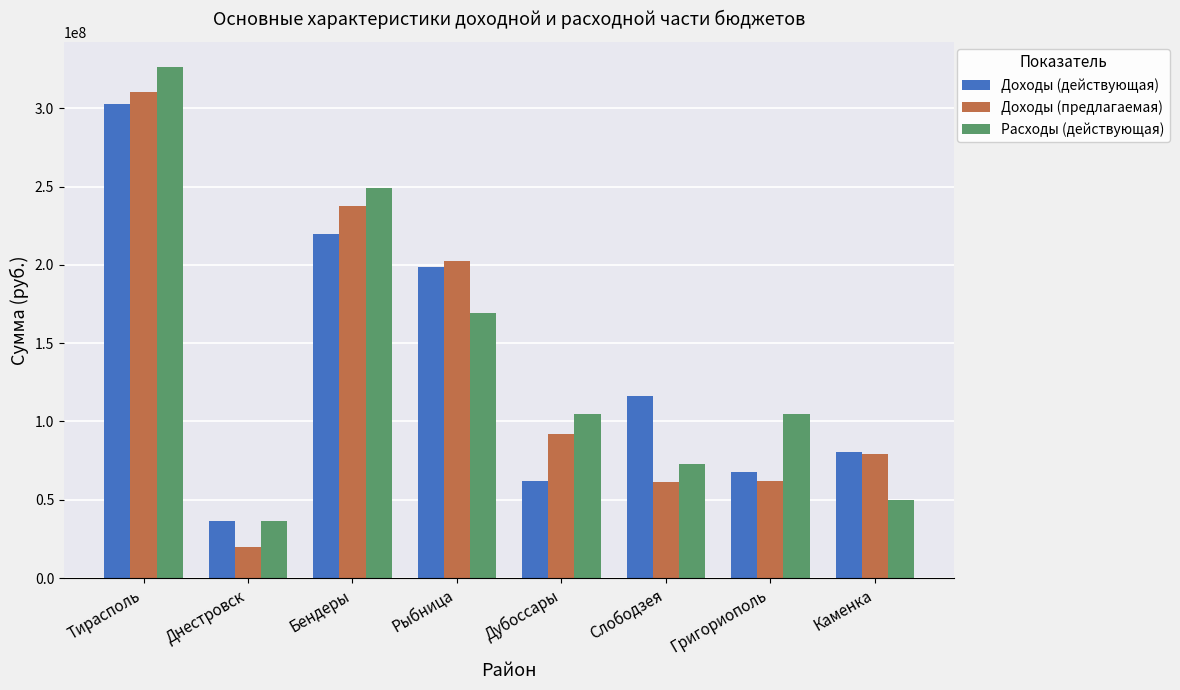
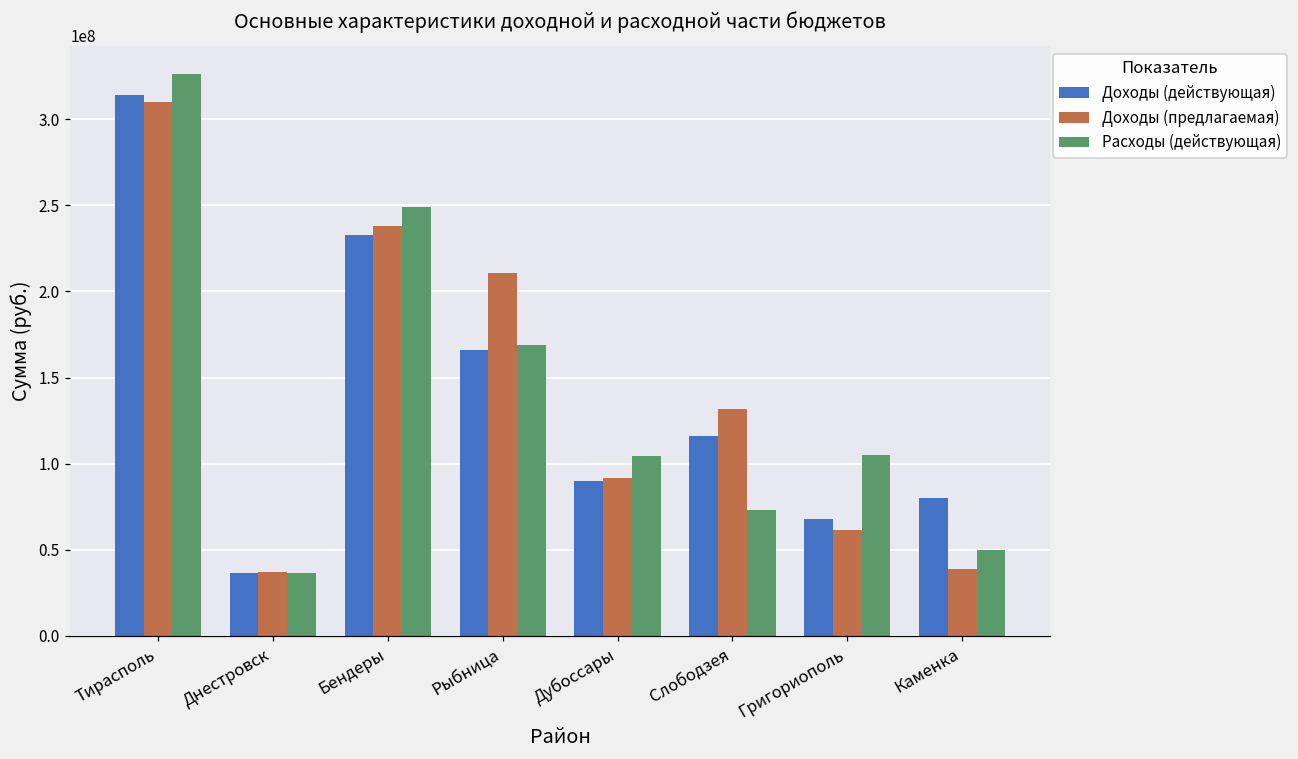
Доходы (действующая), Тирасполь: 303000000 -> 314000000
Доходы (предлагаемая), Днестровск: 20000000 -> 37000000
Доходы (действующая), Бендеры: 220000000 -> 233000000
Доходы (действующая), Рыбница: 199000000 -> 166000000
Доходы (предлагаемая), Рыбница: 202000000 -> 211000000
Доходы (действующая), Дубоссары: 62000000 -> 90000000
Доходы (предлагаемая), Слободзея: 62000000 -> 131000000
Доходы (предлагаемая), Каменка: 79000000 -> 39000000
